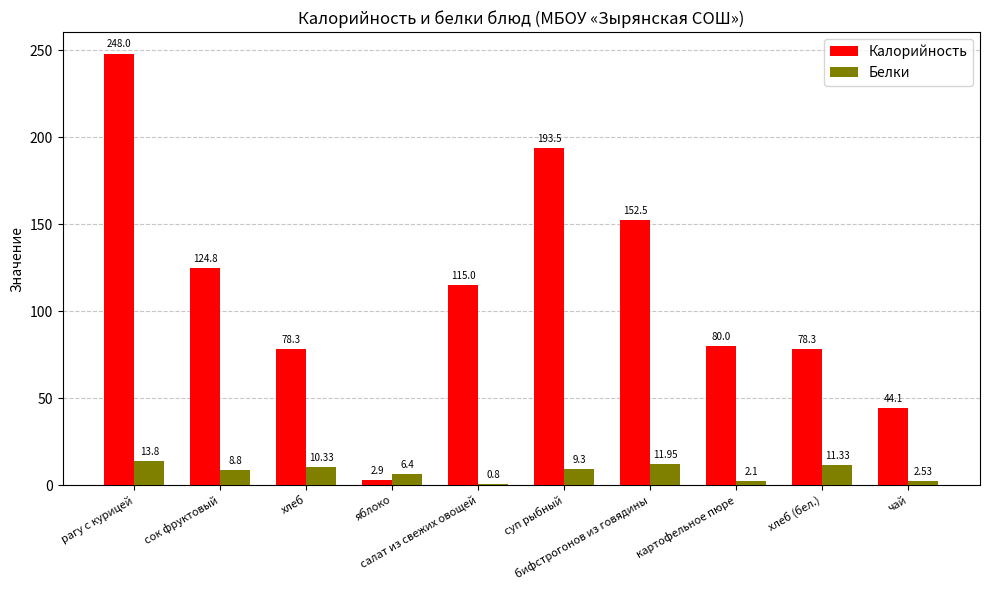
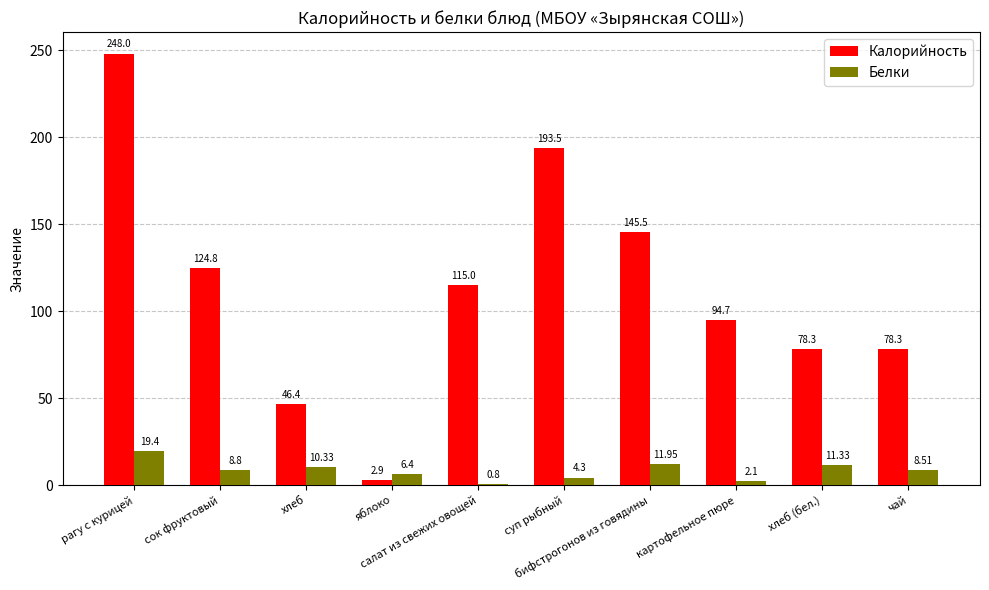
Белки, рагу с курицей: 13.8 -> 19.4
Калорийность, хлеб: 78.3 -> 46.4
Белки, суп рыбный: 9.3 -> 4.3
Калорийность, бифстрогонов из говядины: 152.5 -> 145.5
Калорийность, картофельное пюре: 80.0 -> 94.7
Калорийность, чай: 44.1 -> 78.3
Белки, чай: 2.53 -> 8.51
